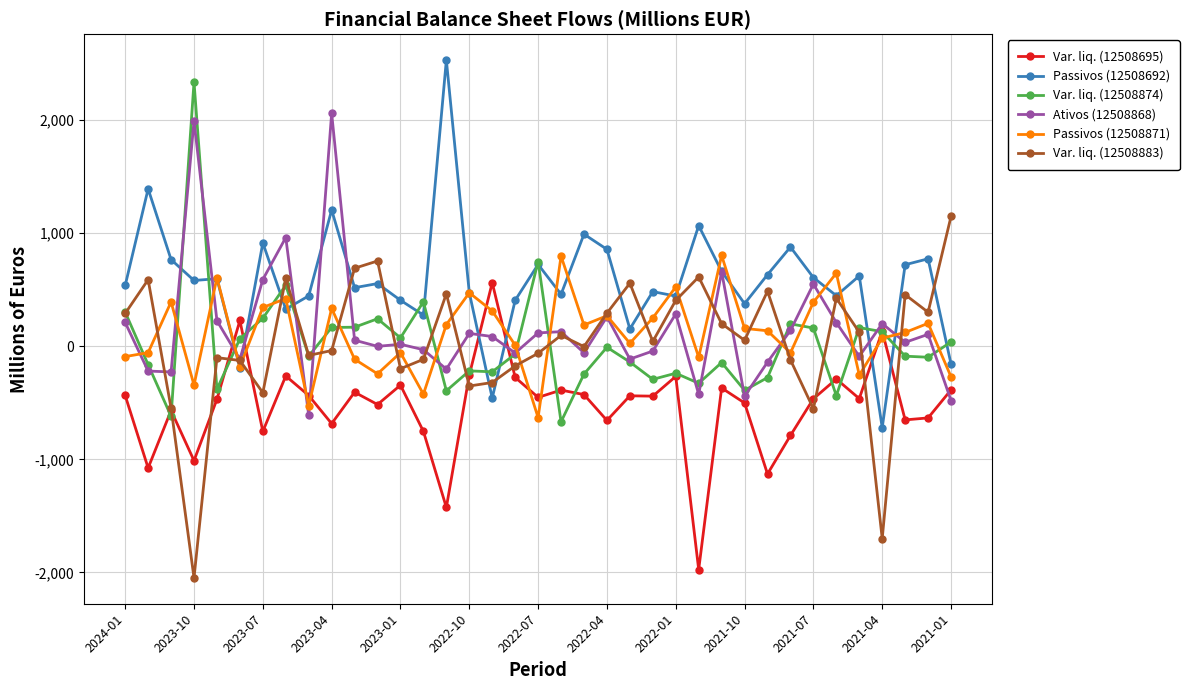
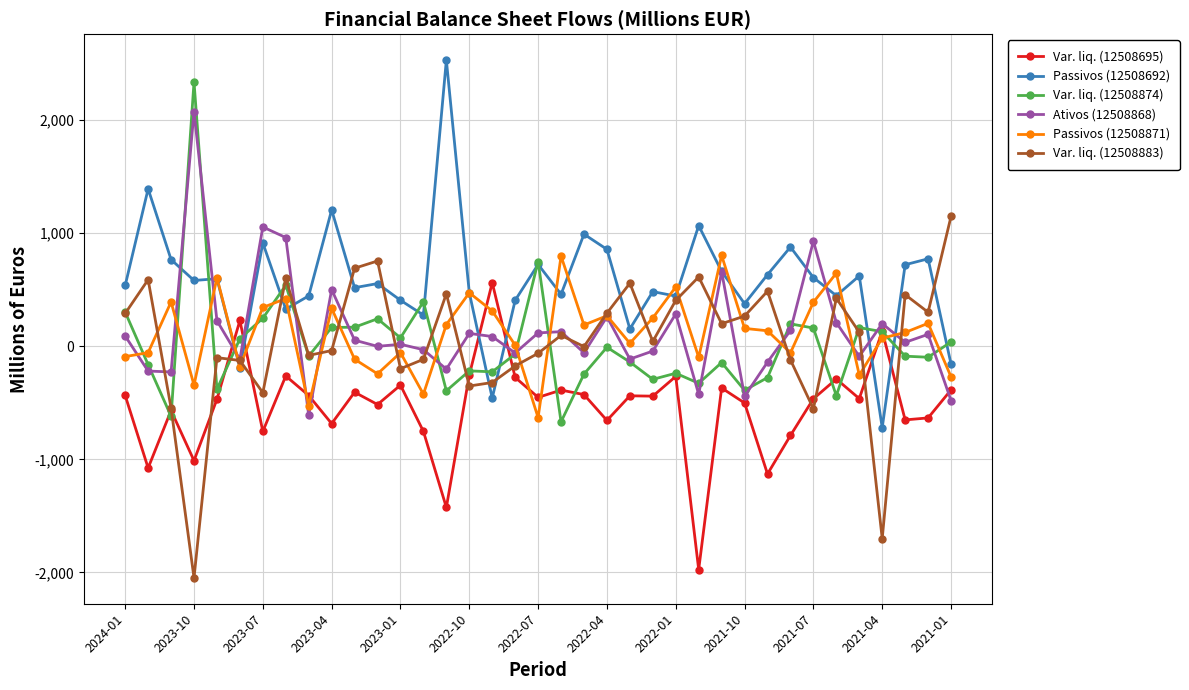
Ativos (12508868), 2024-01: 210 -> 90
Ativos (12508868), 2023-10: 1,990 -> 2,080
Ativos (12508868), 2023-07: 590 -> 1,050
Ativos (12508868), 2023-04: 2,060 -> 500
Var. liq. (12508883), 2021-10: 50 -> 270
Ativos (12508868), 2021-07: 550 -> 930
